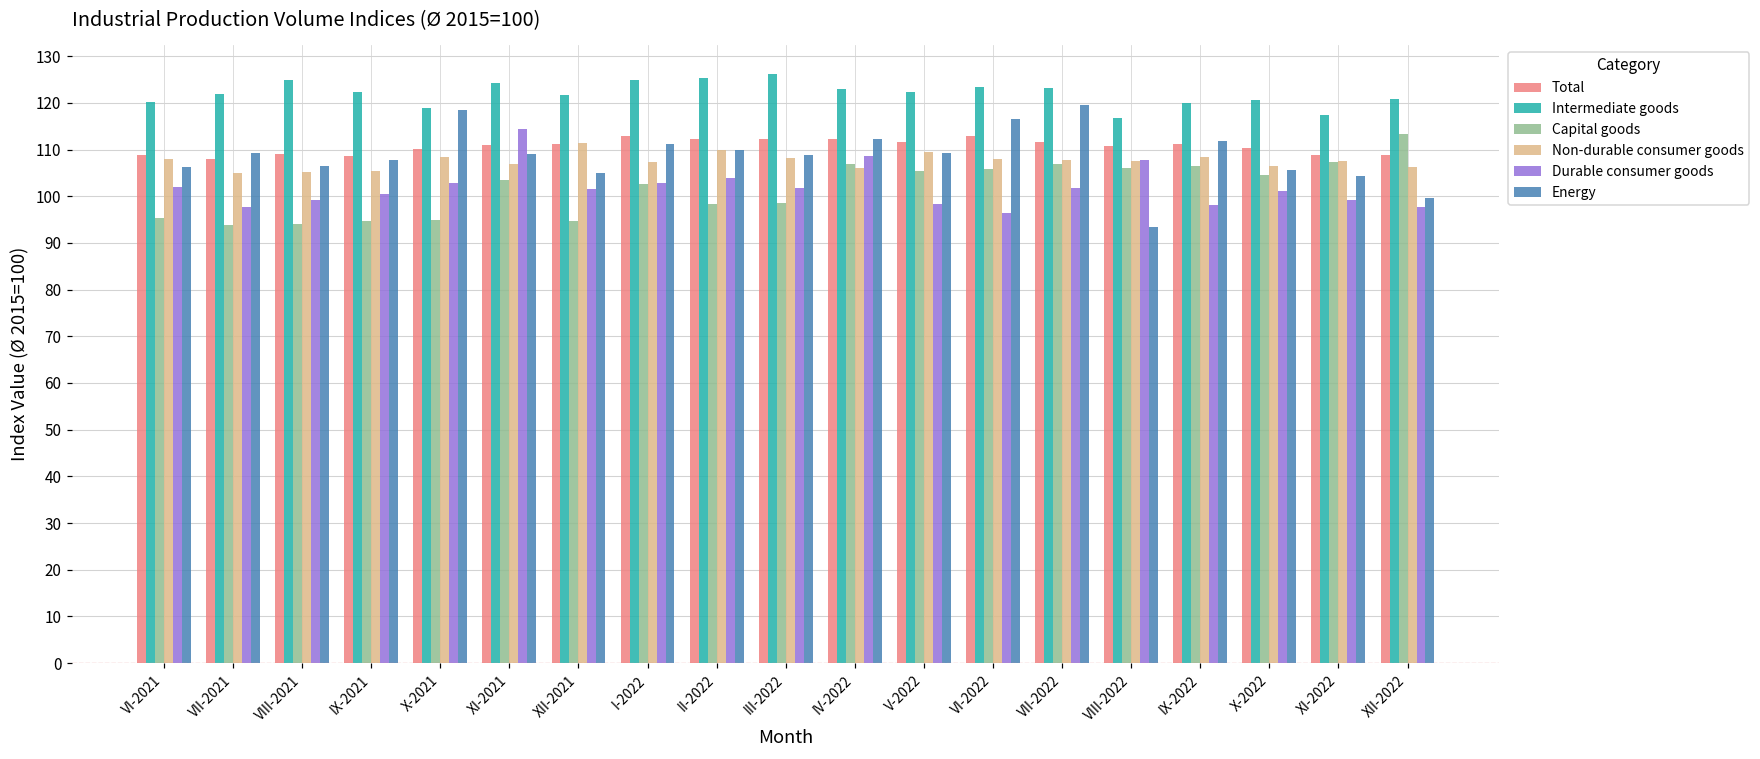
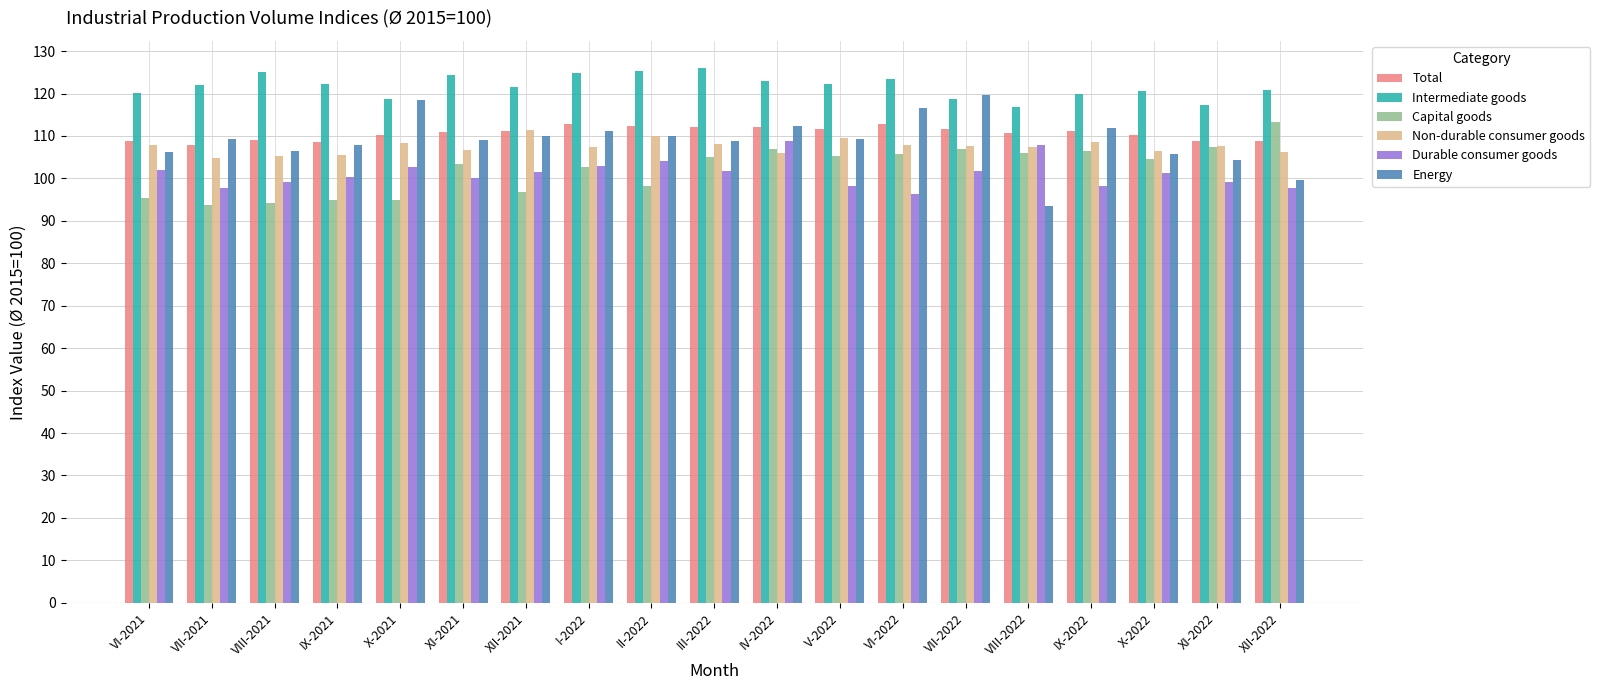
Durable consumer goods, XI-2021: 114 -> 100
Capital goods, XII-2021: 95 -> 97
Energy, XII-2021: 105 -> 110
Capital goods, III-2022: 99 -> 105
Intermediate goods, VII-2022: 123 -> 119
